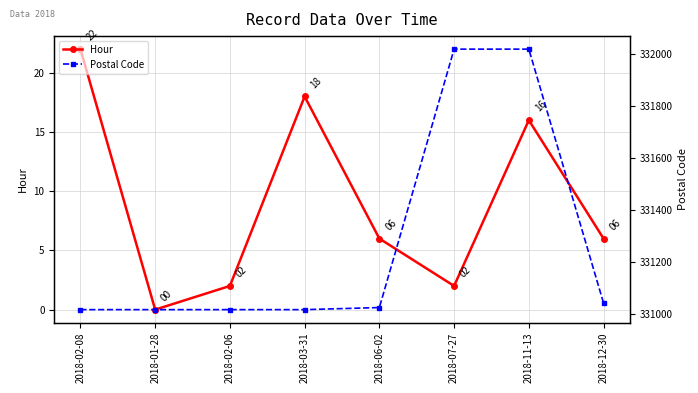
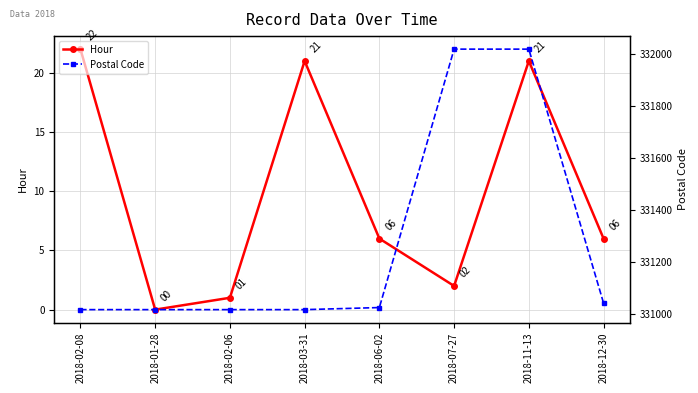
Hour, 2018-02-06: 02 -> 01
Hour, 2018-03-31: 18 -> 21
Hour, 2018-11-13: 16 -> 21
